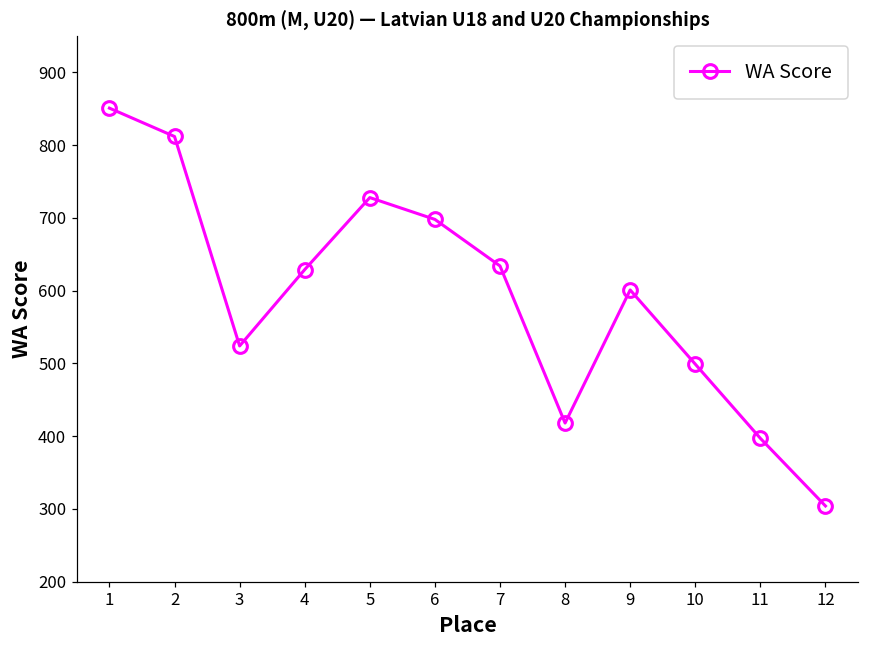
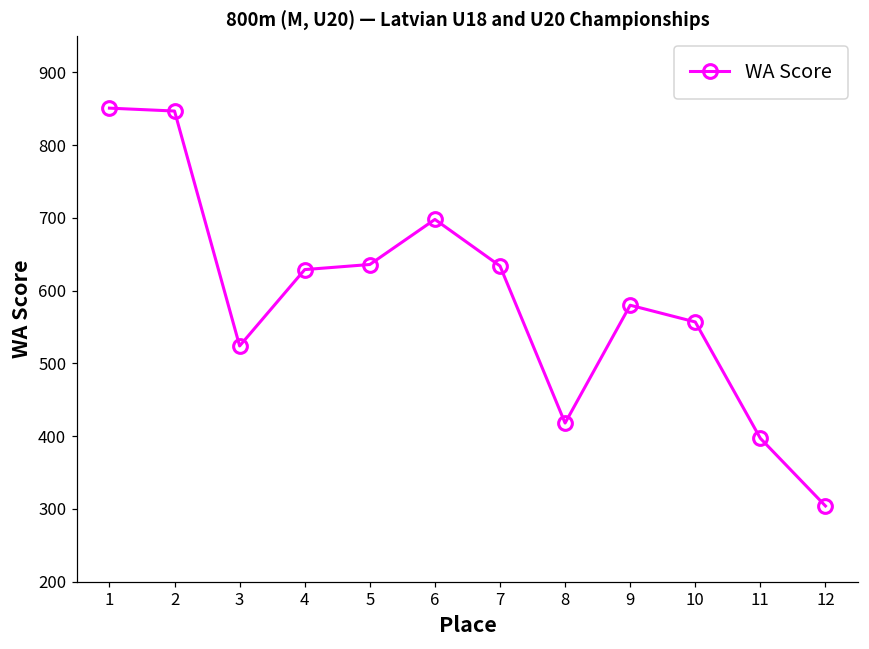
2: 810 -> 850
5: 730 -> 640
9: 600 -> 580
10: 500 -> 560
